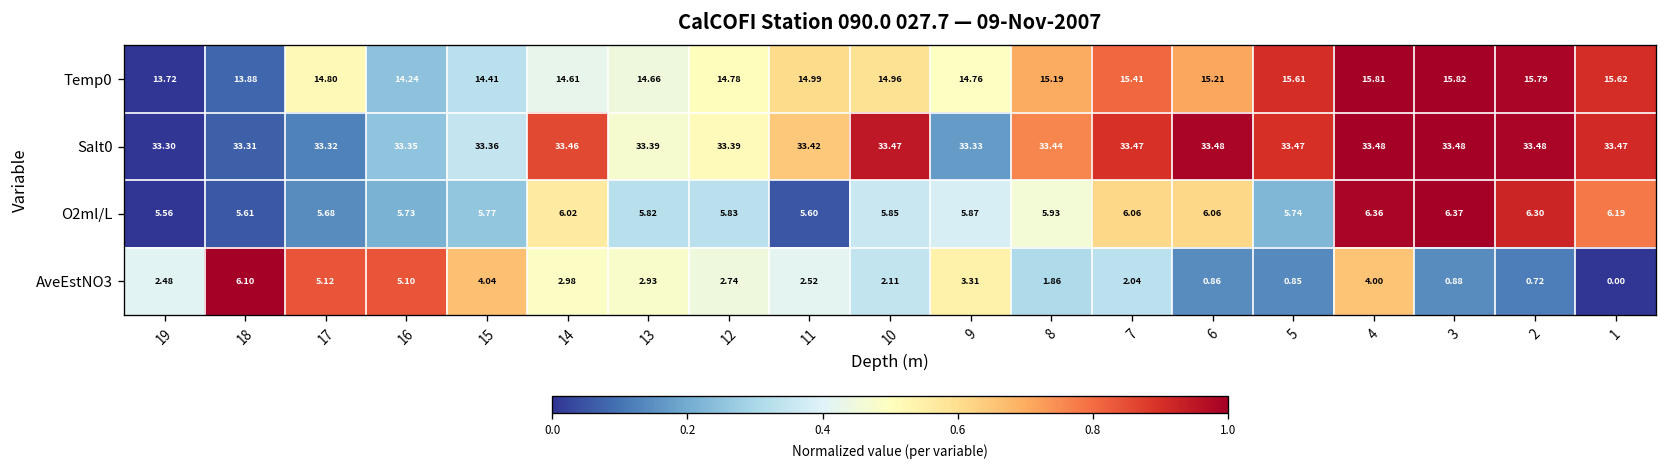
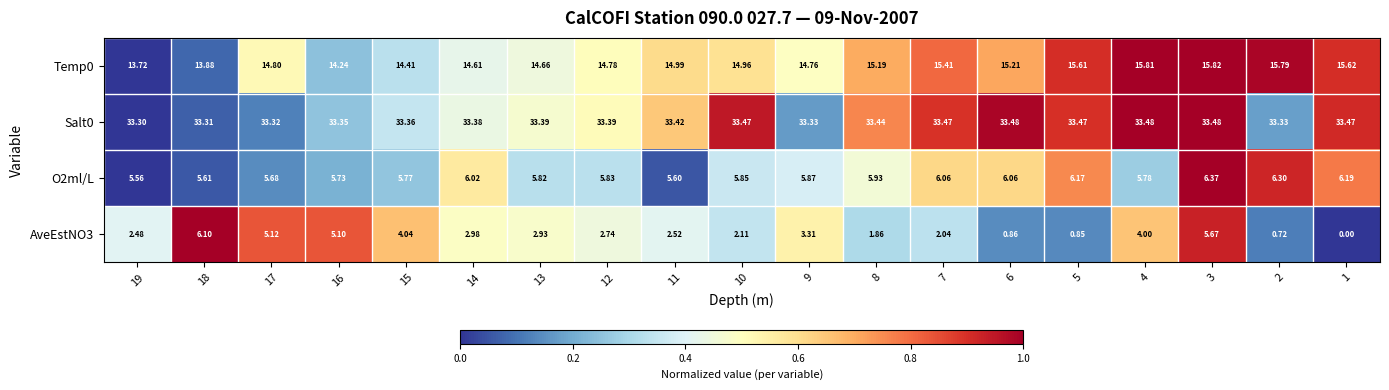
Salt0, 14: 33.46 -> 33.38
Salt0, 2: 33.48 -> 33.33
O2ml/L, 5: 5.74 -> 6.17
O2ml/L, 4: 6.36 -> 5.78
AveEstNO3, 3: 0.88 -> 5.67
